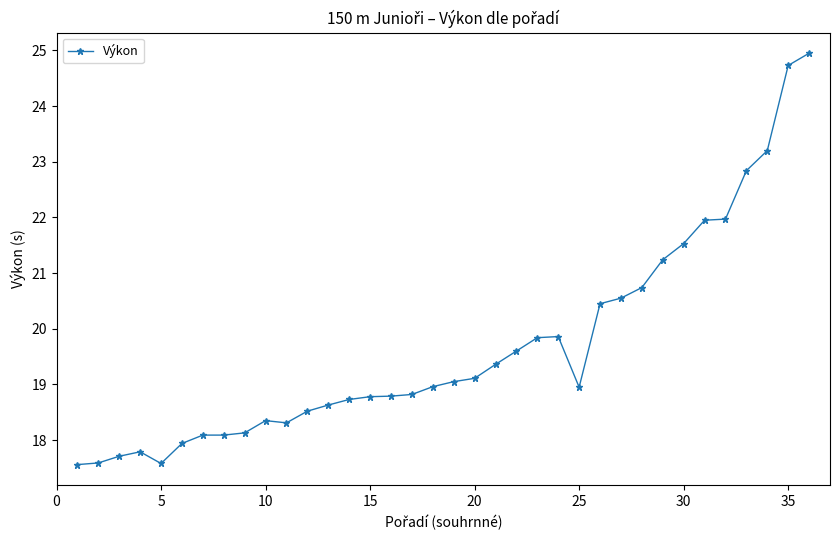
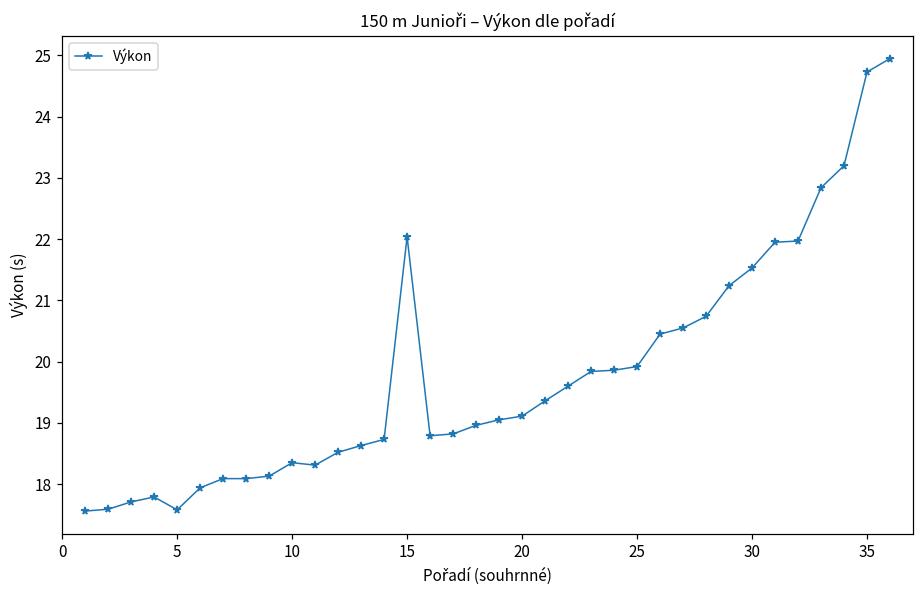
15: 18.8 -> 22.0
25: 19.0 -> 19.9
